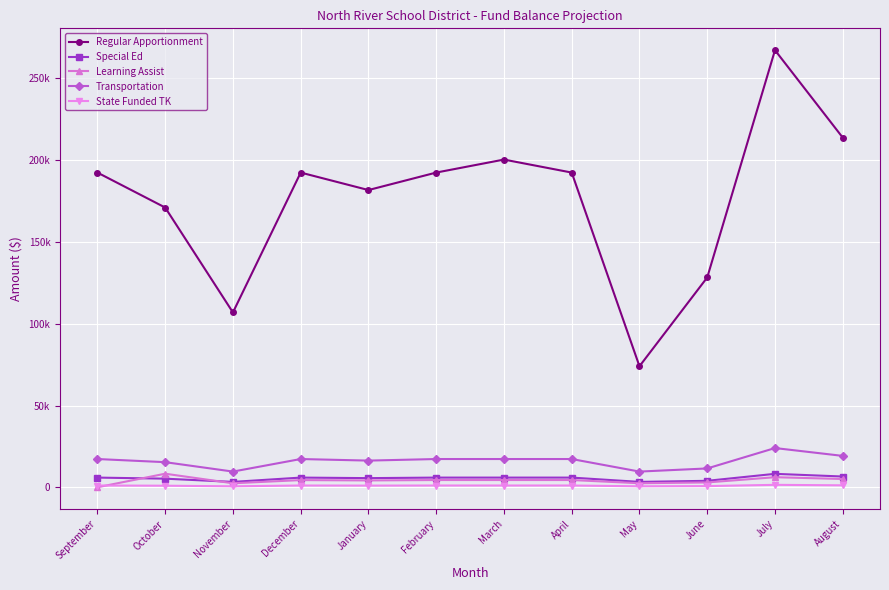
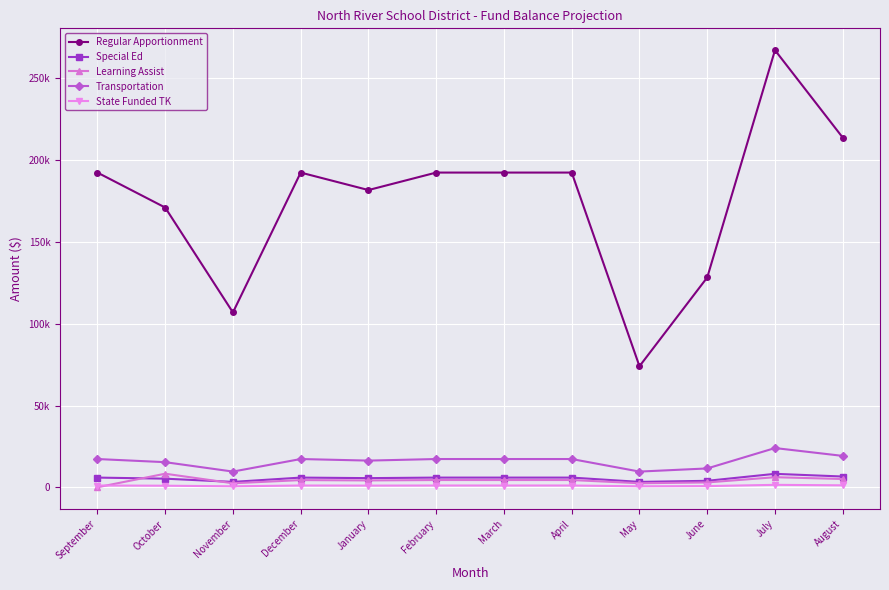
Regular Apportionment, March: 200000 -> 192000
